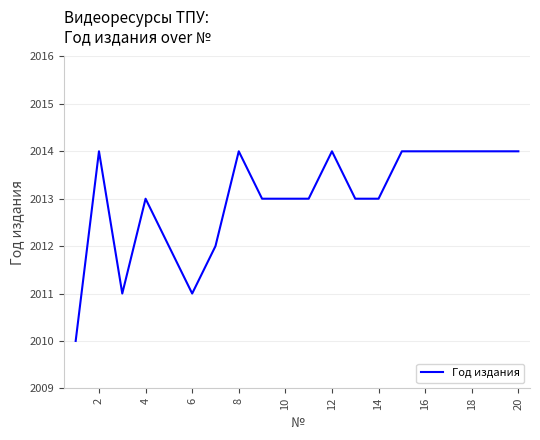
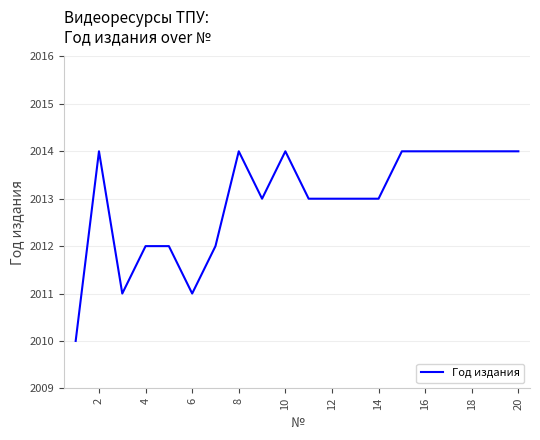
4: 2013 -> 2012
10: 2013 -> 2014
12: 2014 -> 2013
